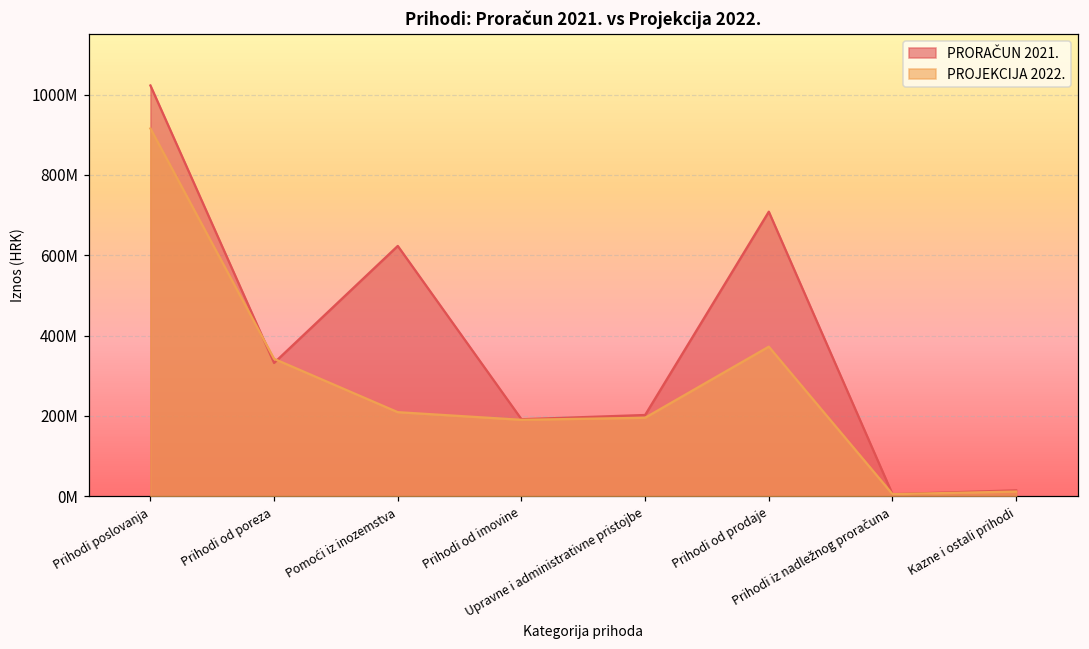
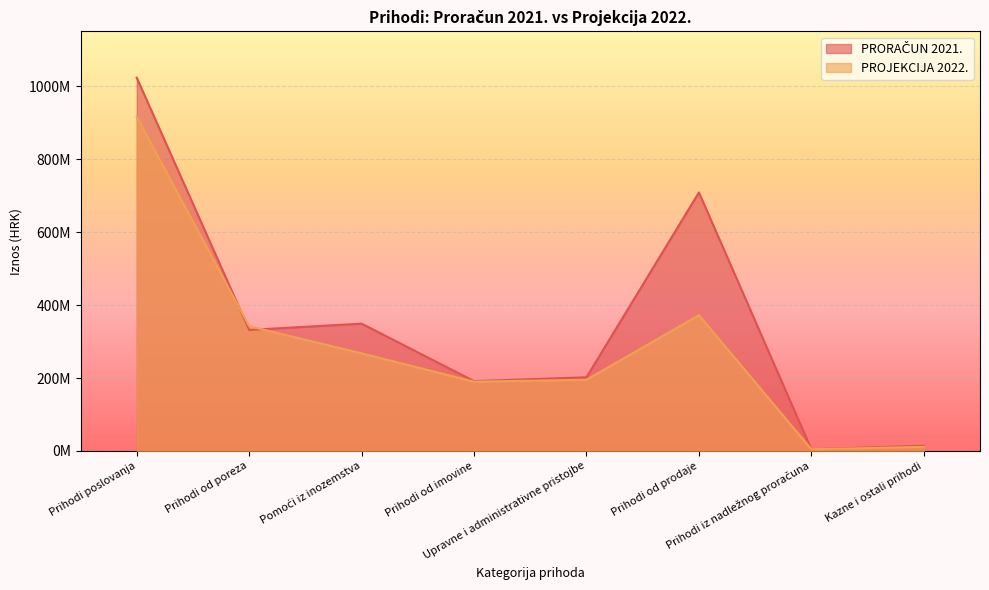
PRORAČUN 2021., Pomoći iz inozemstva: 620000000 -> 350000000
PROJEKCIJA 2022., Pomoći iz inozemstva: 210000000 -> 270000000
